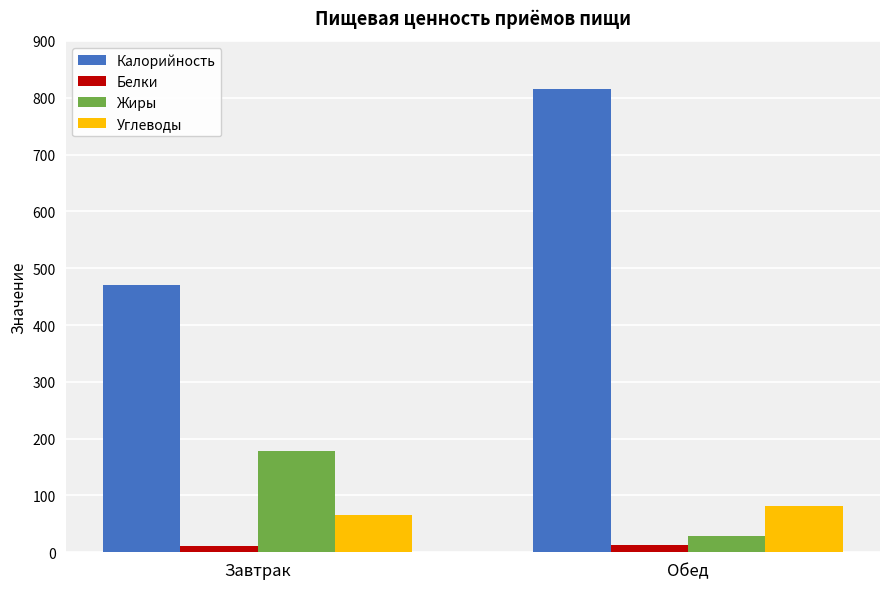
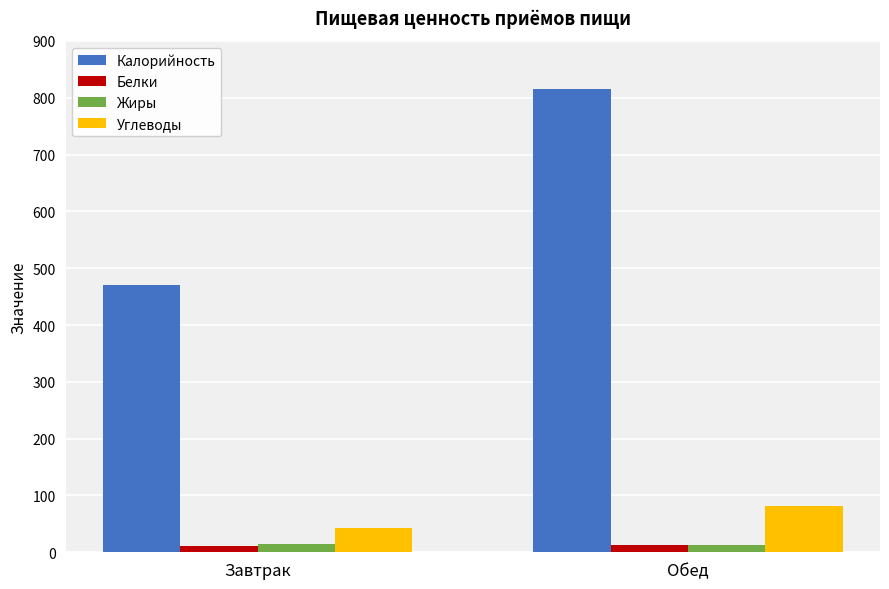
Жиры, Завтрак: 180 -> 10
Углеводы, Завтрак: 70 -> 40
Жиры, Обед: 30 -> 10
